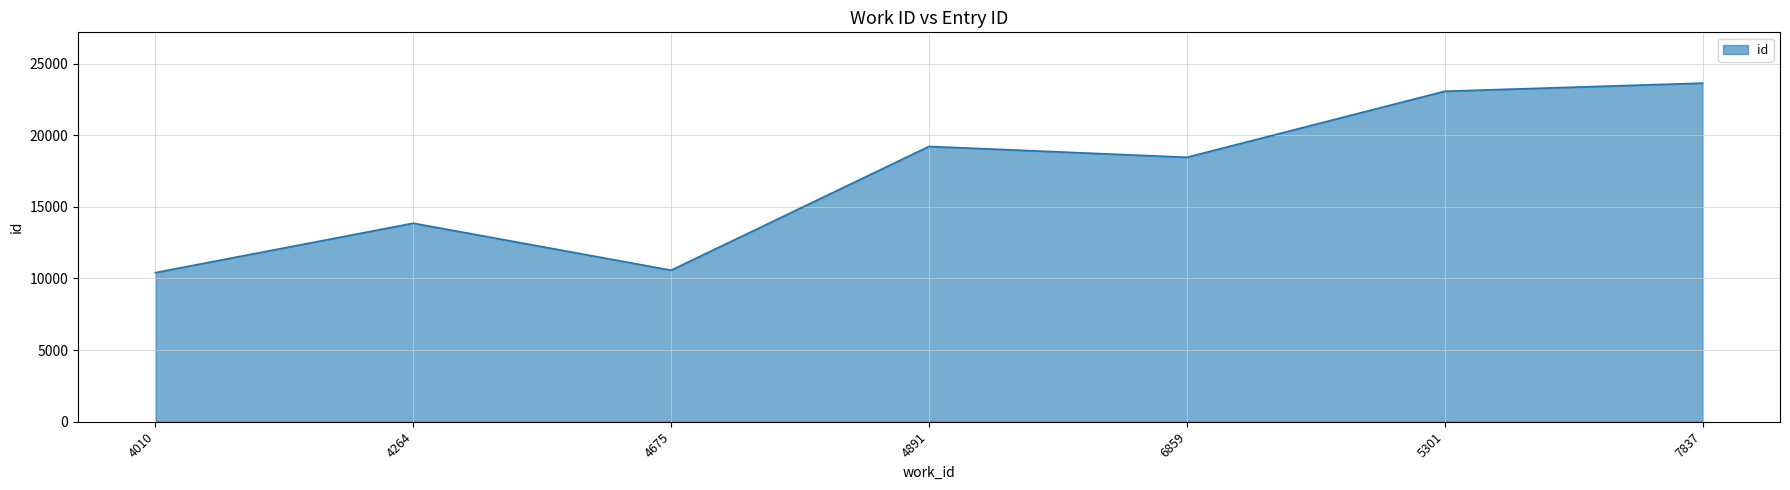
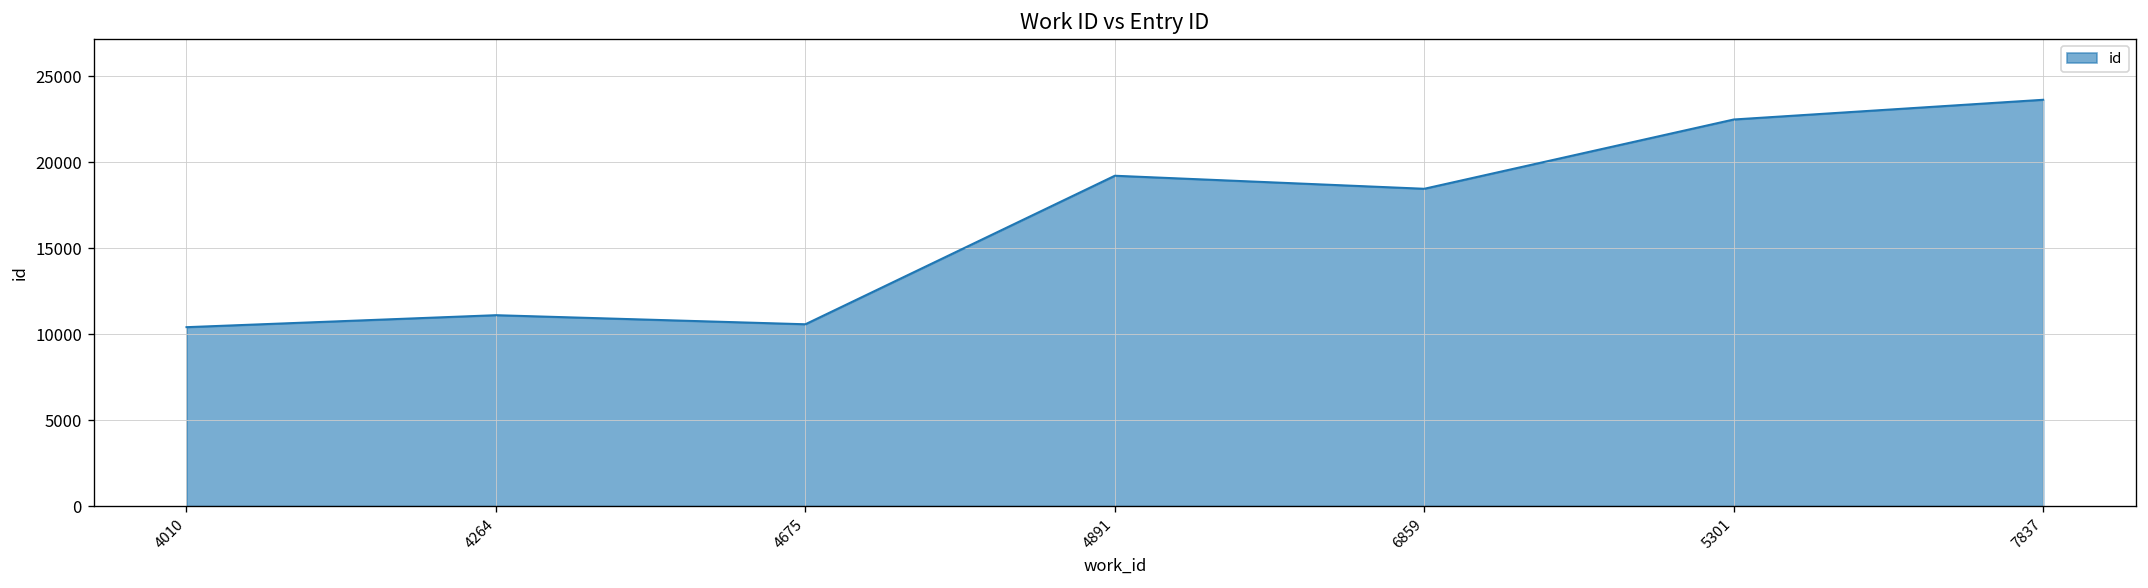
4264: 13900 -> 11100
5301: 23100 -> 22500
